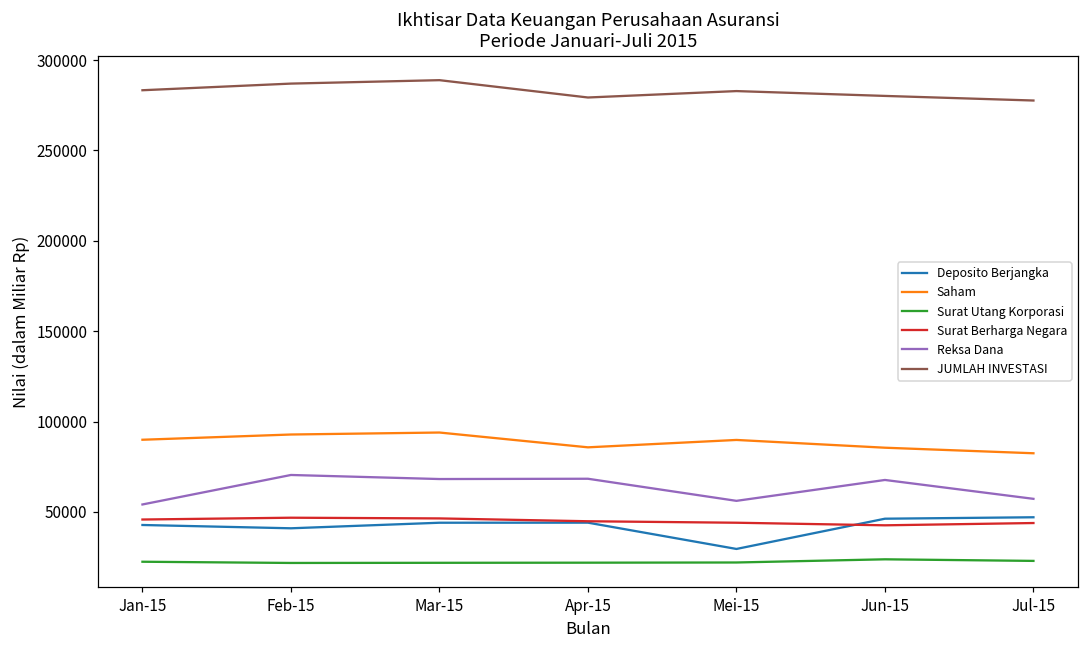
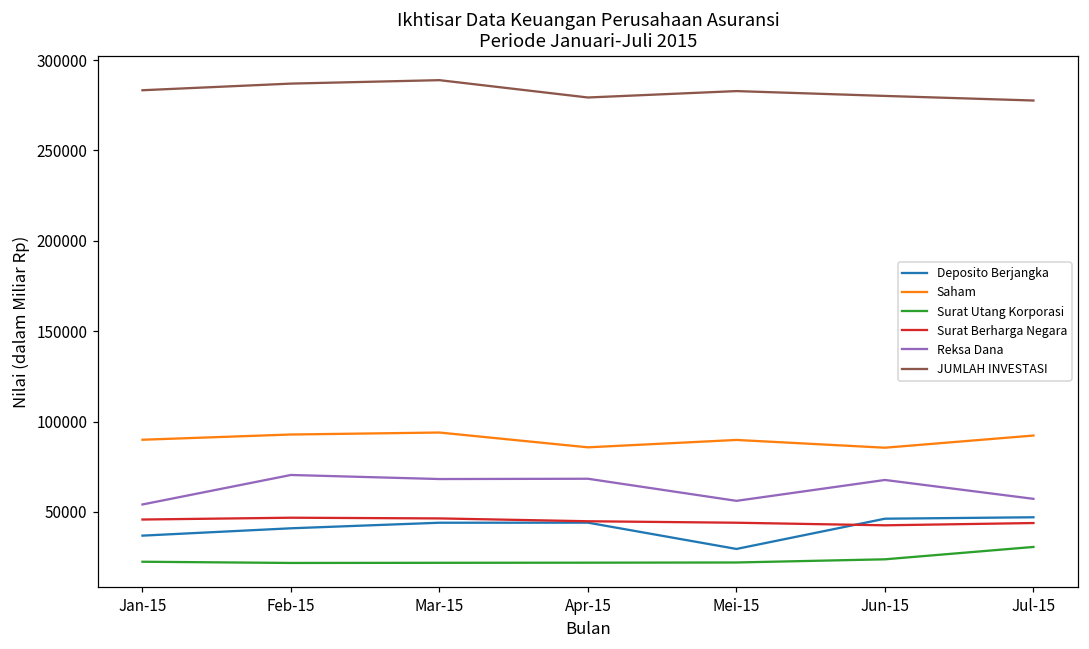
Deposito Berjangka, Jan-15: 43000 -> 37000
Saham, Jul-15: 82000 -> 92000
Surat Utang Korporasi, Jul-15: 23000 -> 31000
